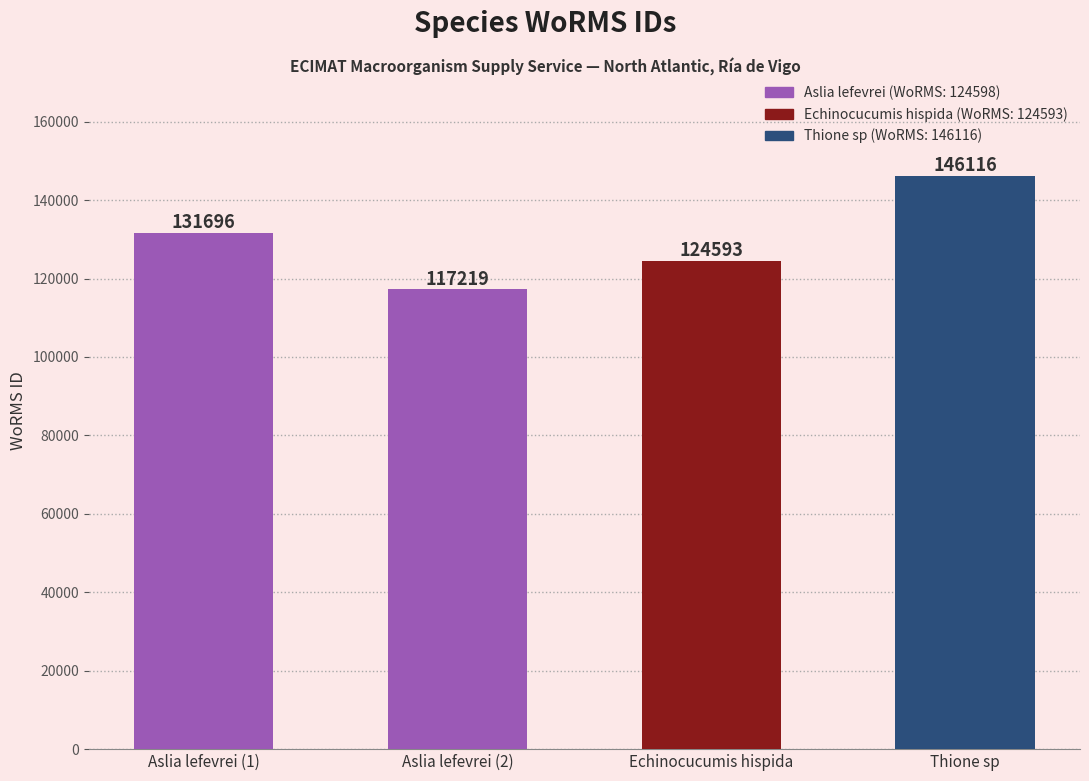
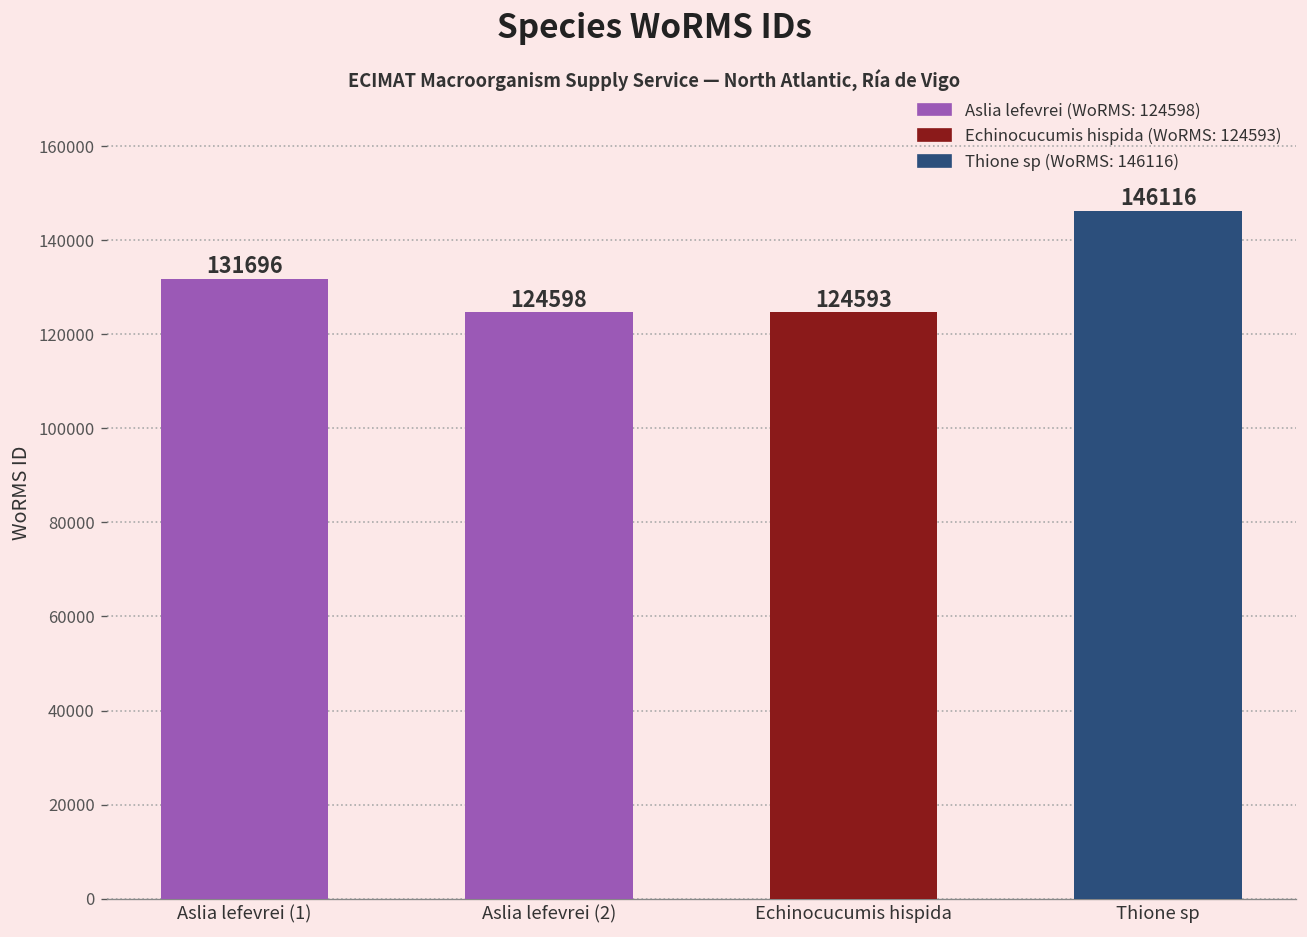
Aslia lefevrei (2): 117219 -> 124598
